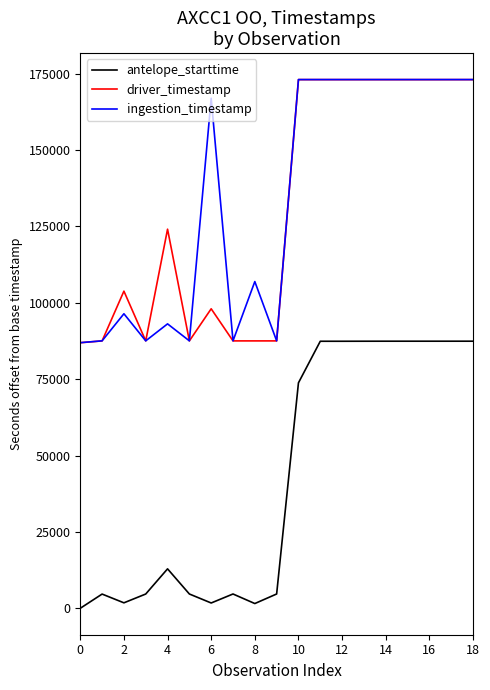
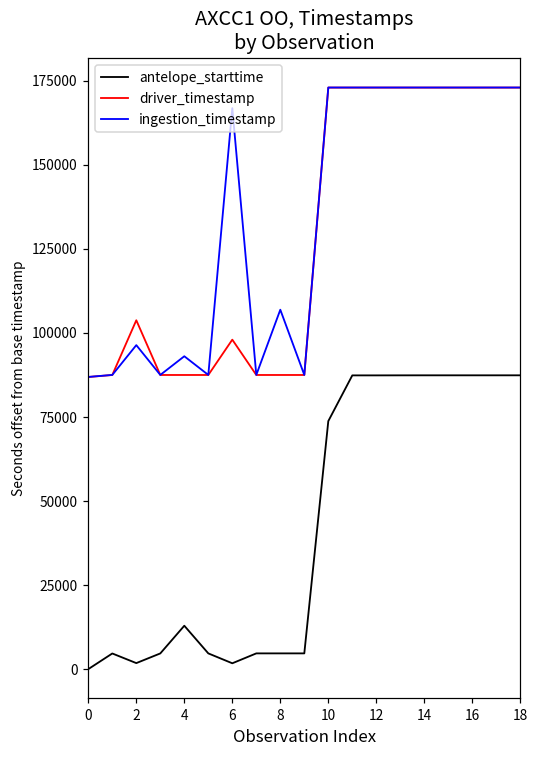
driver_timestamp, 4: 124000 -> 88000
antelope_starttime, 8: 2000 -> 5000
